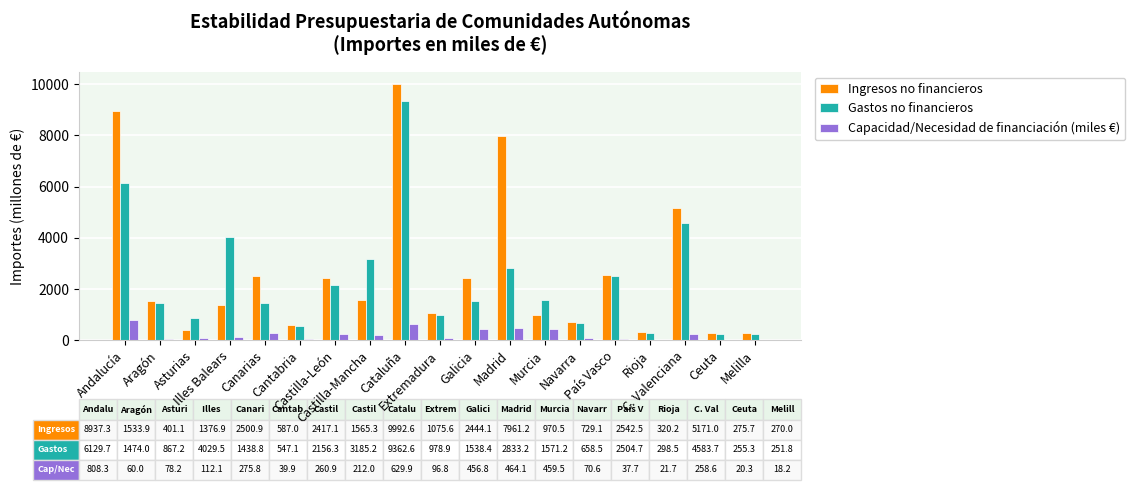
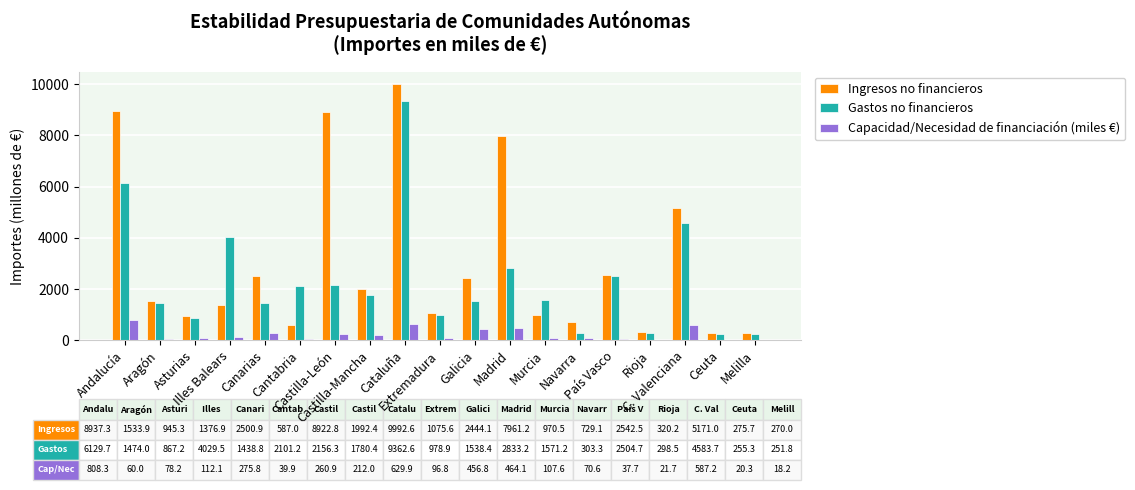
Ingresos no financieros, Asturias: 401.1 -> 945.3
Gastos no financieros, Cantabria: 547.1 -> 2101.2
Ingresos no financieros, Castilla-León: 2417.1 -> 8922.8
Ingresos no financieros, Castilla-Mancha: 1565.3 -> 1992.4
Gastos no financieros, Castilla-Mancha: 3185.2 -> 1780.4
Capacidad/Necesidad de financiación (miles €), Murcia: 459.5 -> 107.6
Gastos no financieros, Navarra: 658.5 -> 303.3
Capacidad/Necesidad de financiación (miles €), C. Valenciana: 258.6 -> 587.2
